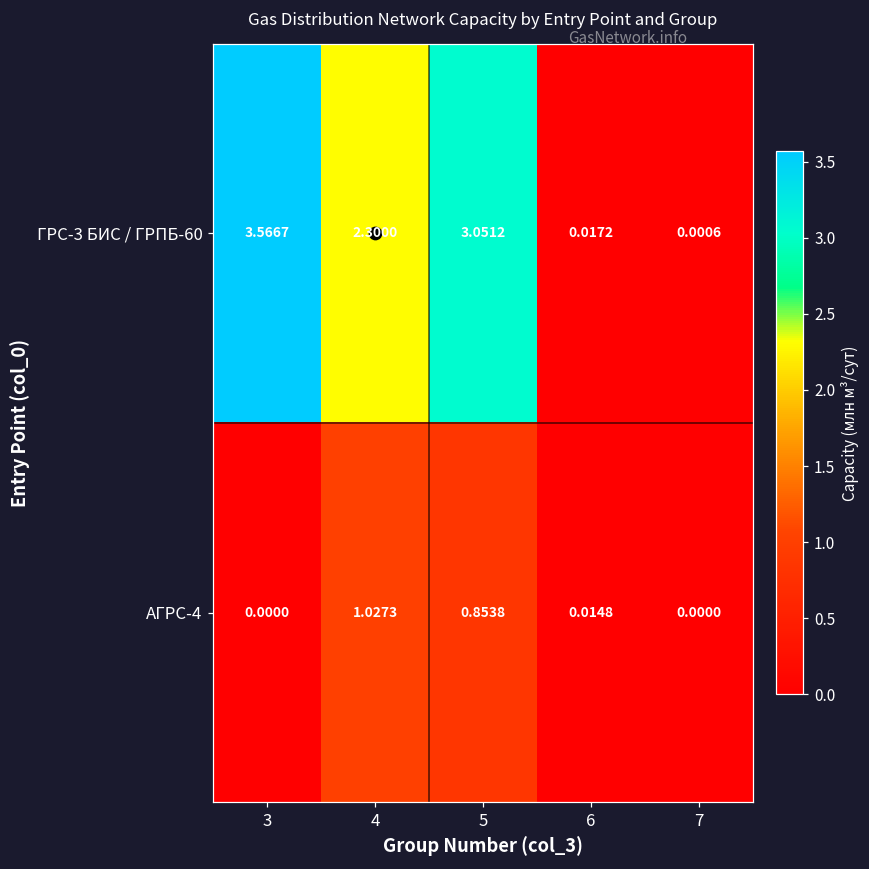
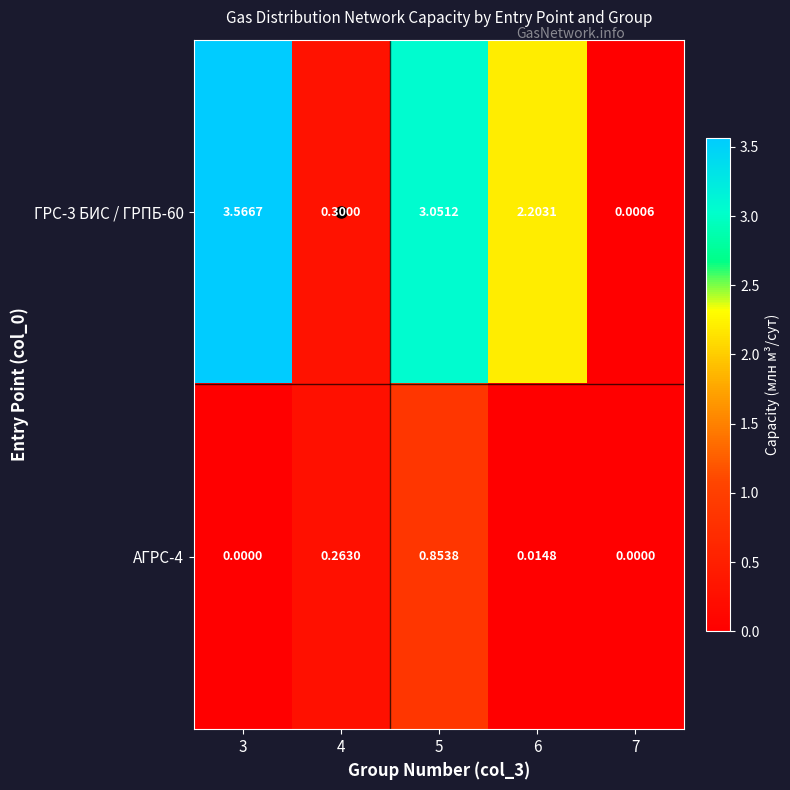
ГРС-3 БИС / ГРПБ-60, 4: 2.3000 -> 0.3000
ГРС-3 БИС / ГРПБ-60, 6: 0.0172 -> 2.2031
АГРС-4, 4: 1.0273 -> 0.2630
